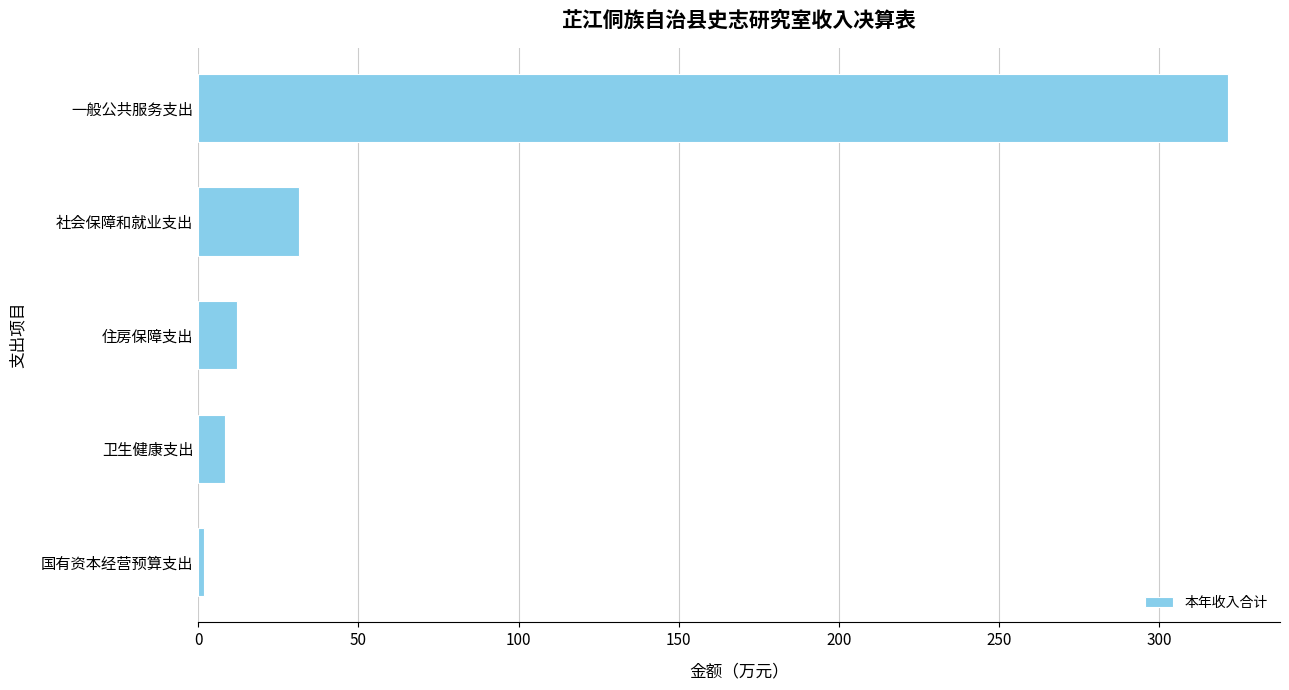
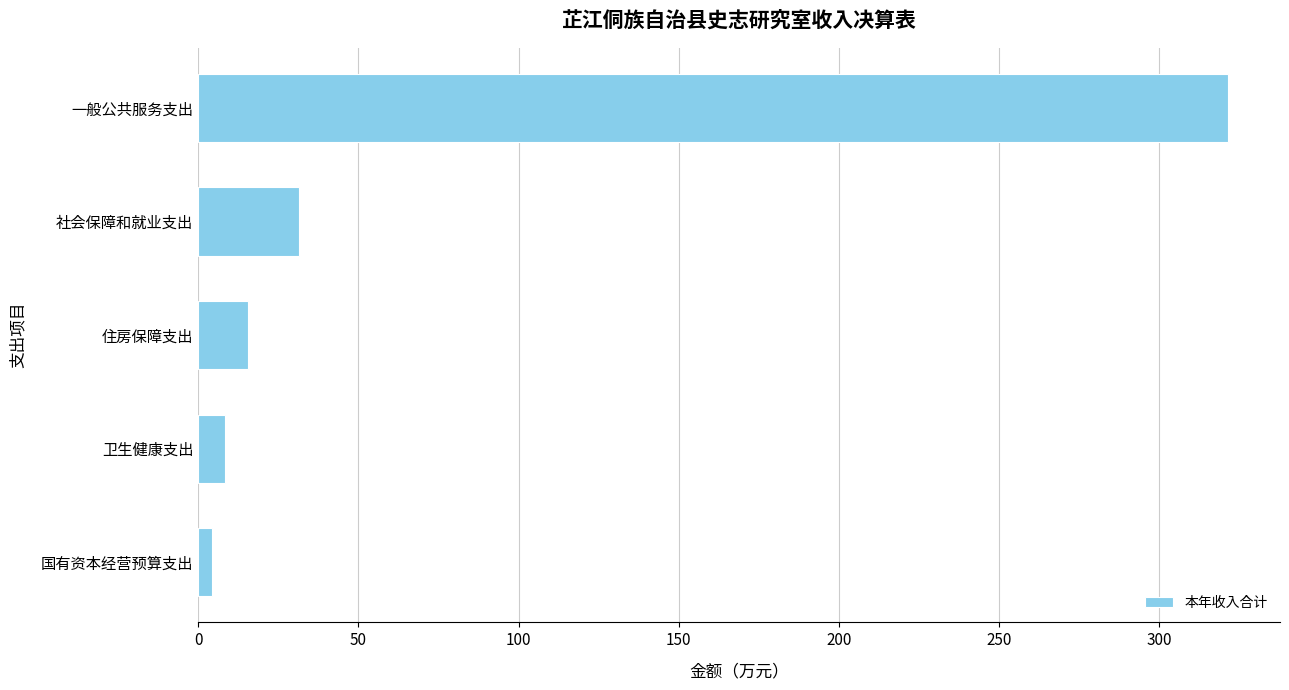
住房保障支出: 12 -> 16
国有资本经营预算支出: 2 -> 4
